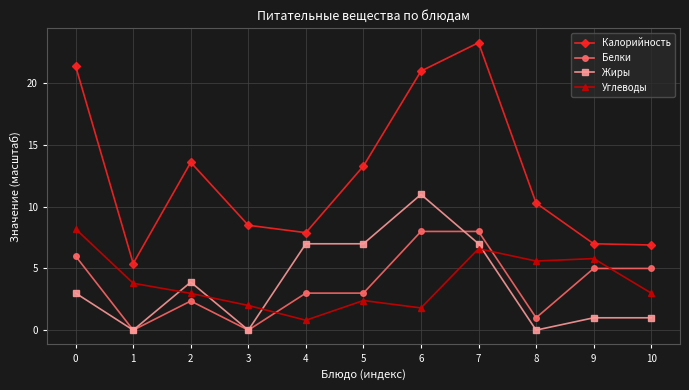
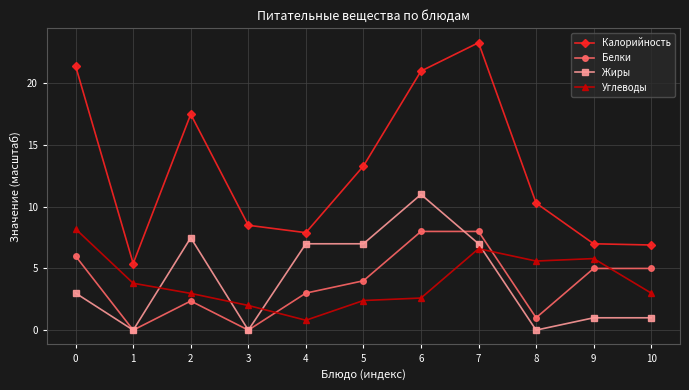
Калорийность, 2: 13.6 -> 17.5
Жиры, 2: 3.9 -> 7.5
Белки, 5: 3 -> 4
Углеводы, 6: 1.8 -> 2.6
